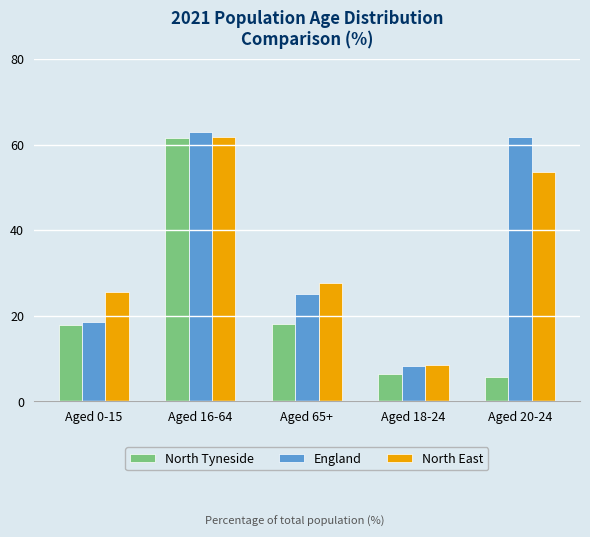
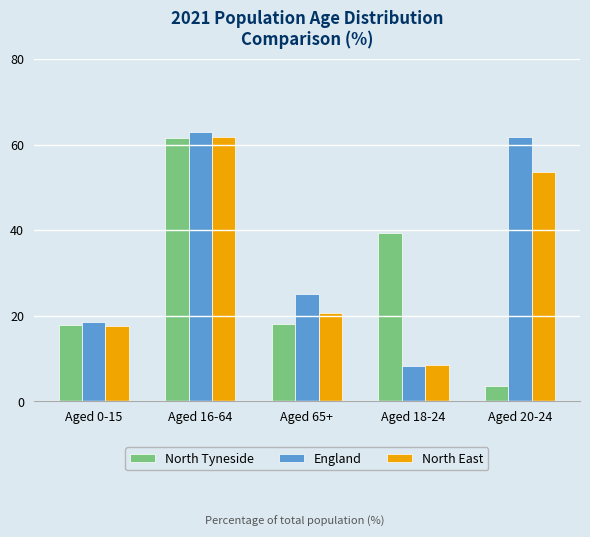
North East, Aged 0-15: 26 -> 18
North East, Aged 65+: 28 -> 21
North Tyneside, Aged 18-24: 6 -> 39
North Tyneside, Aged 20-24: 6 -> 4
